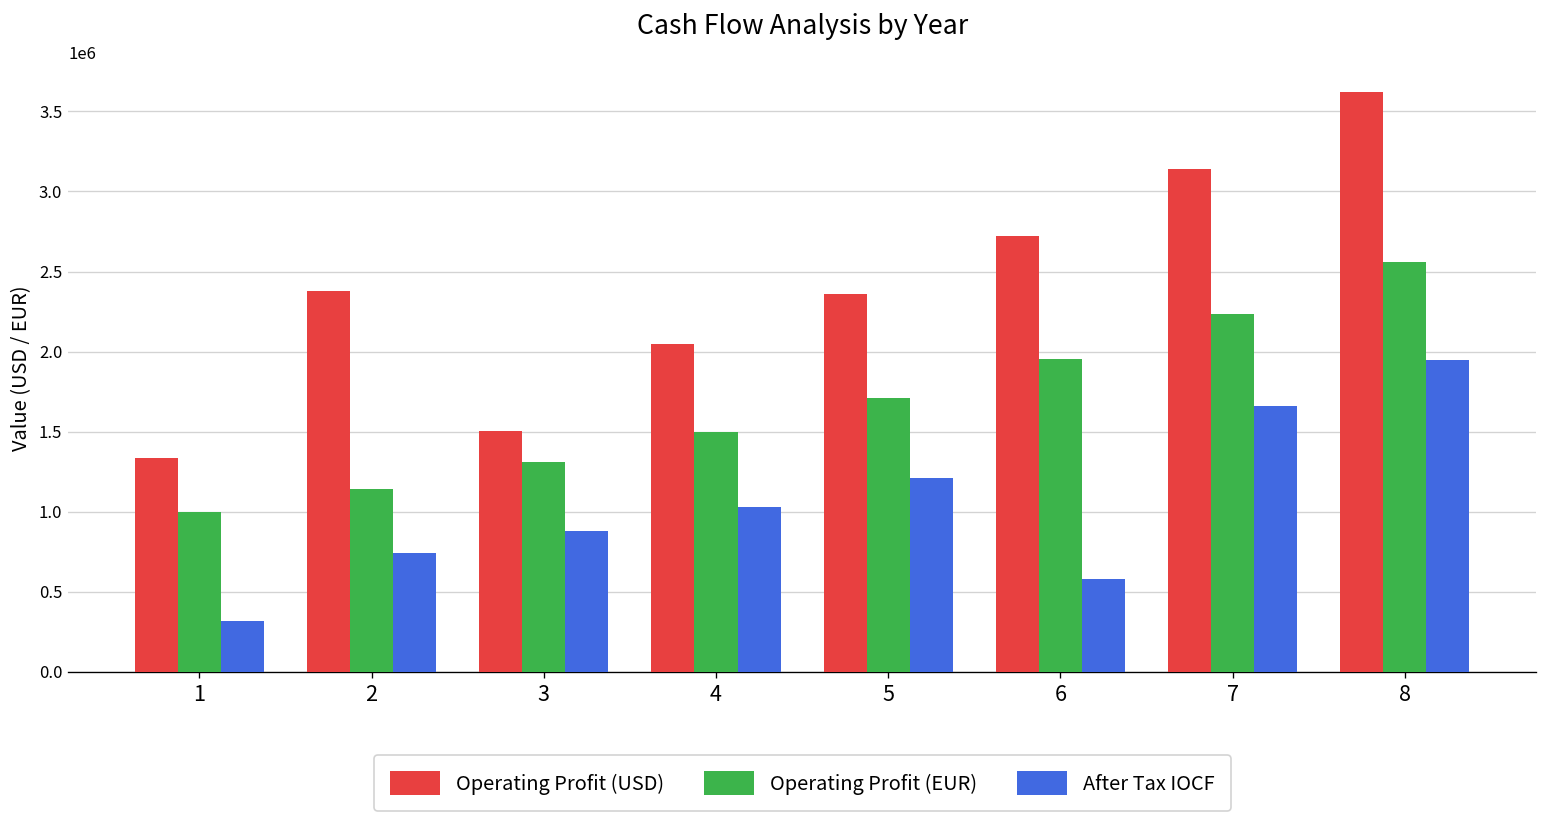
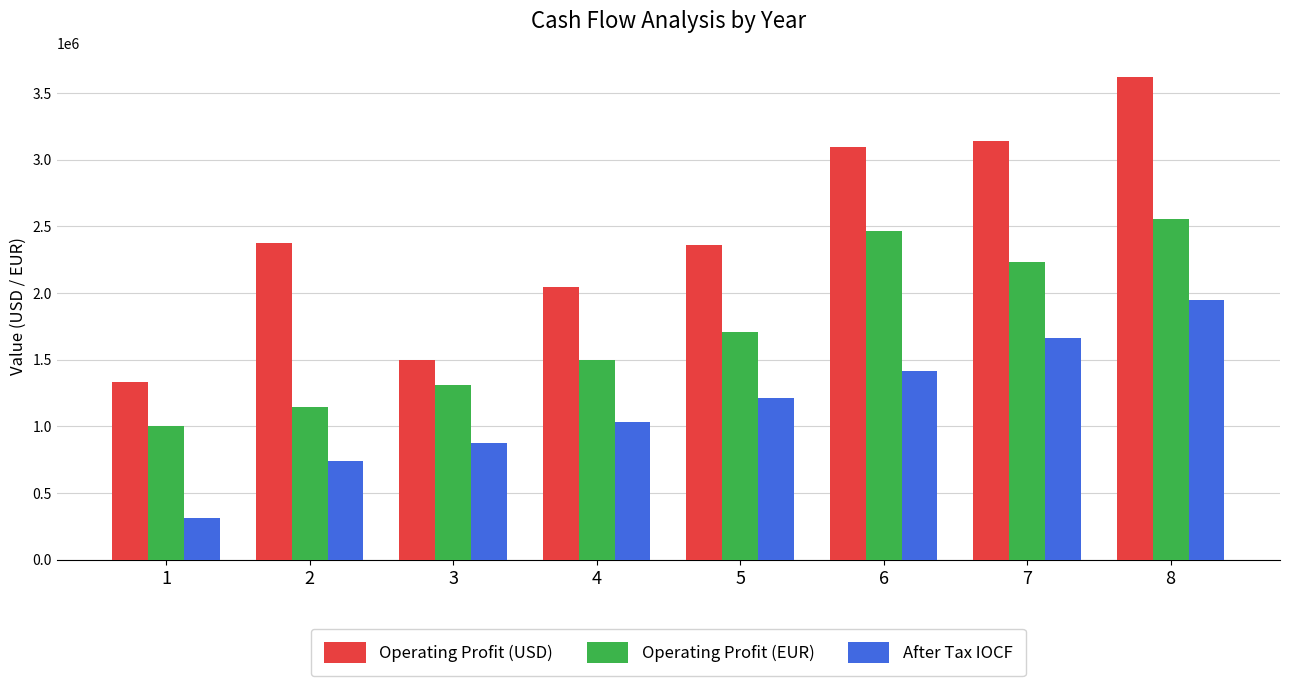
Operating Profit (USD), 6: 2720000 -> 3090000
Operating Profit (EUR), 6: 1960000 -> 2460000
After Tax IOCF, 6: 580000 -> 1420000
